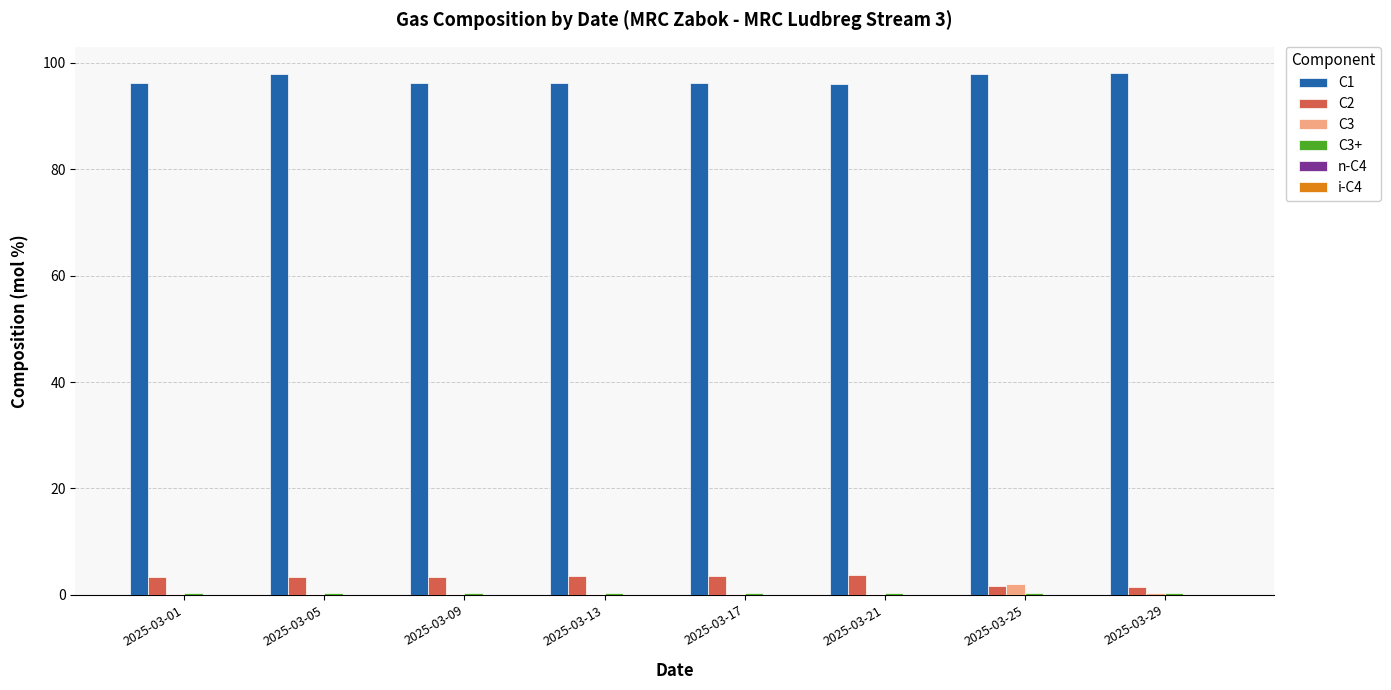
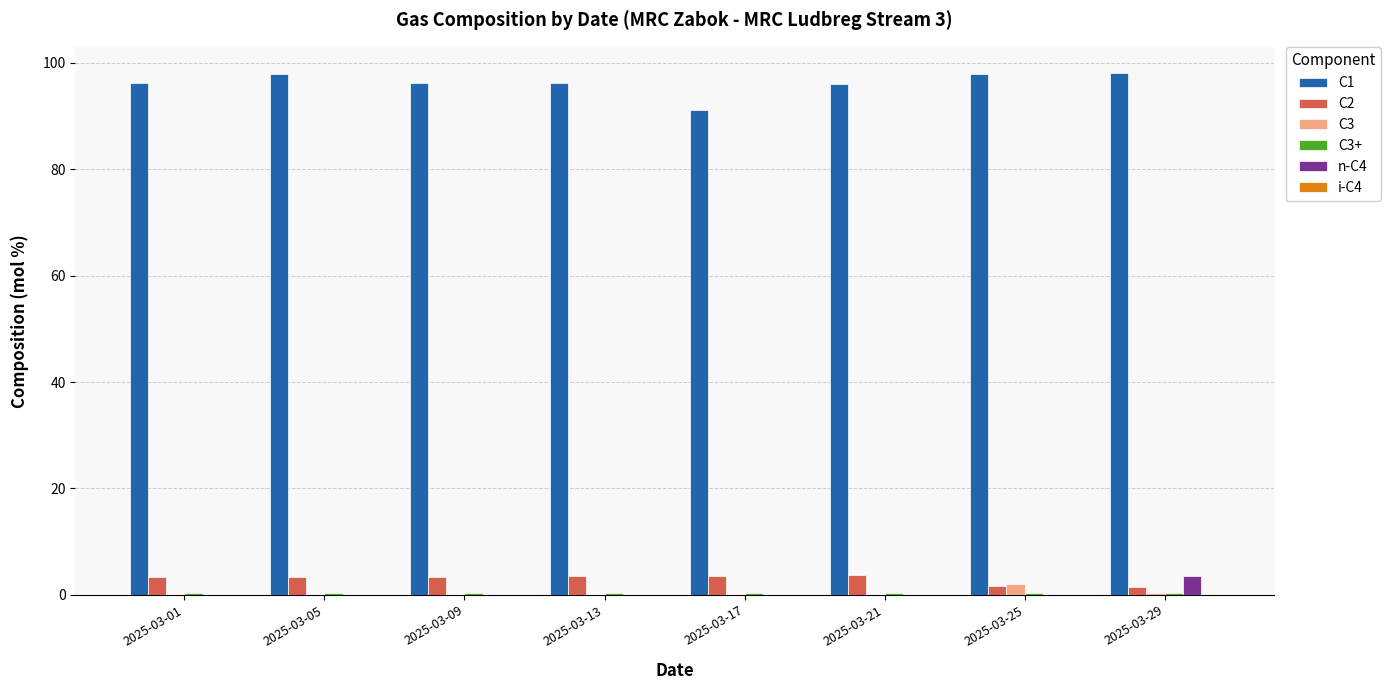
C1, 2025-03-17: 96 -> 91
n-C4, 2025-03-29: 0 -> 3
